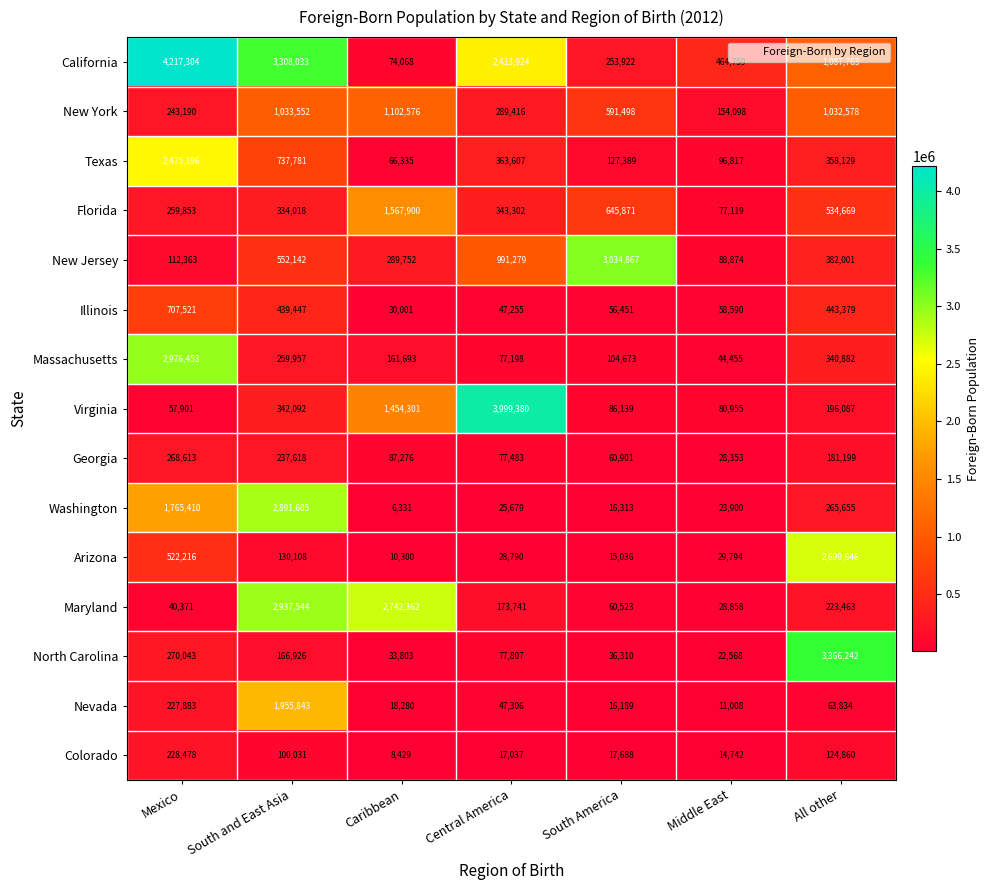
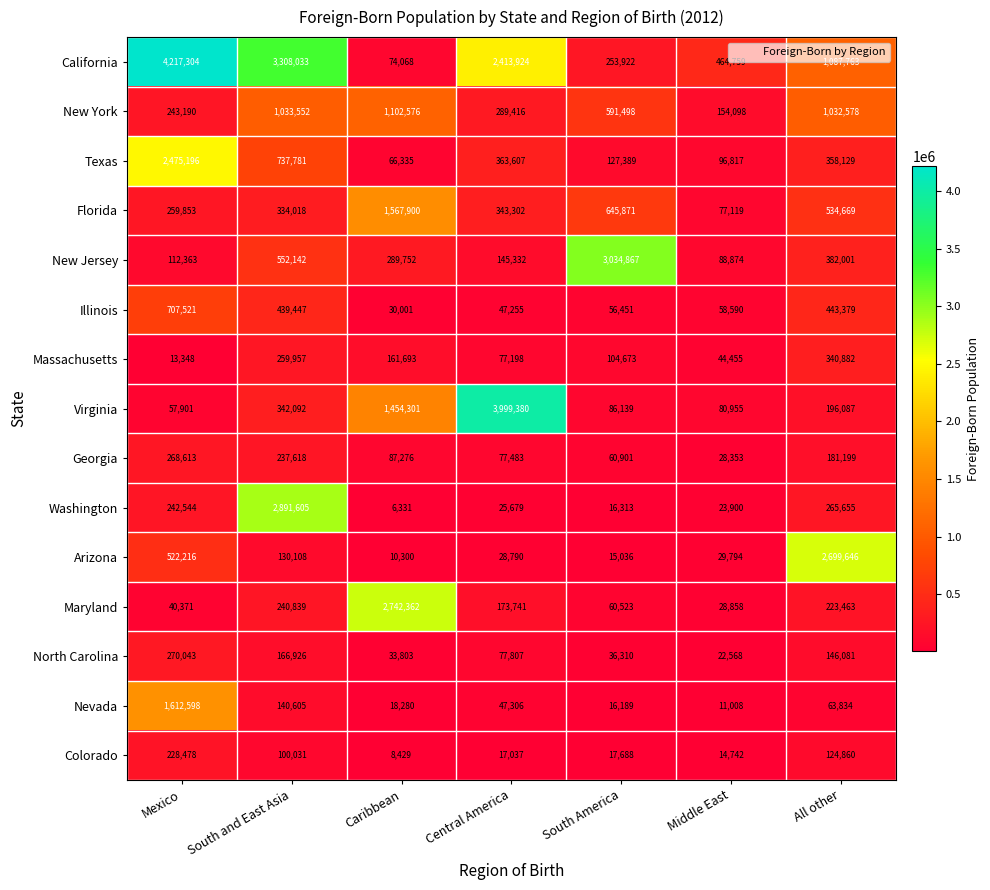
New Jersey, Central America: 991,279 -> 145,332
Massachusetts, Mexico: 2,976,453 -> 13,348
Washington, Mexico: 1,765,410 -> 242,544
Maryland, South and East Asia: 2,937,544 -> 240,839
North Carolina, All other: 3,366,242 -> 146,081
Nevada, Mexico: 227,883 -> 1,612,598
Nevada, South and East Asia: 1,955,843 -> 140,605
